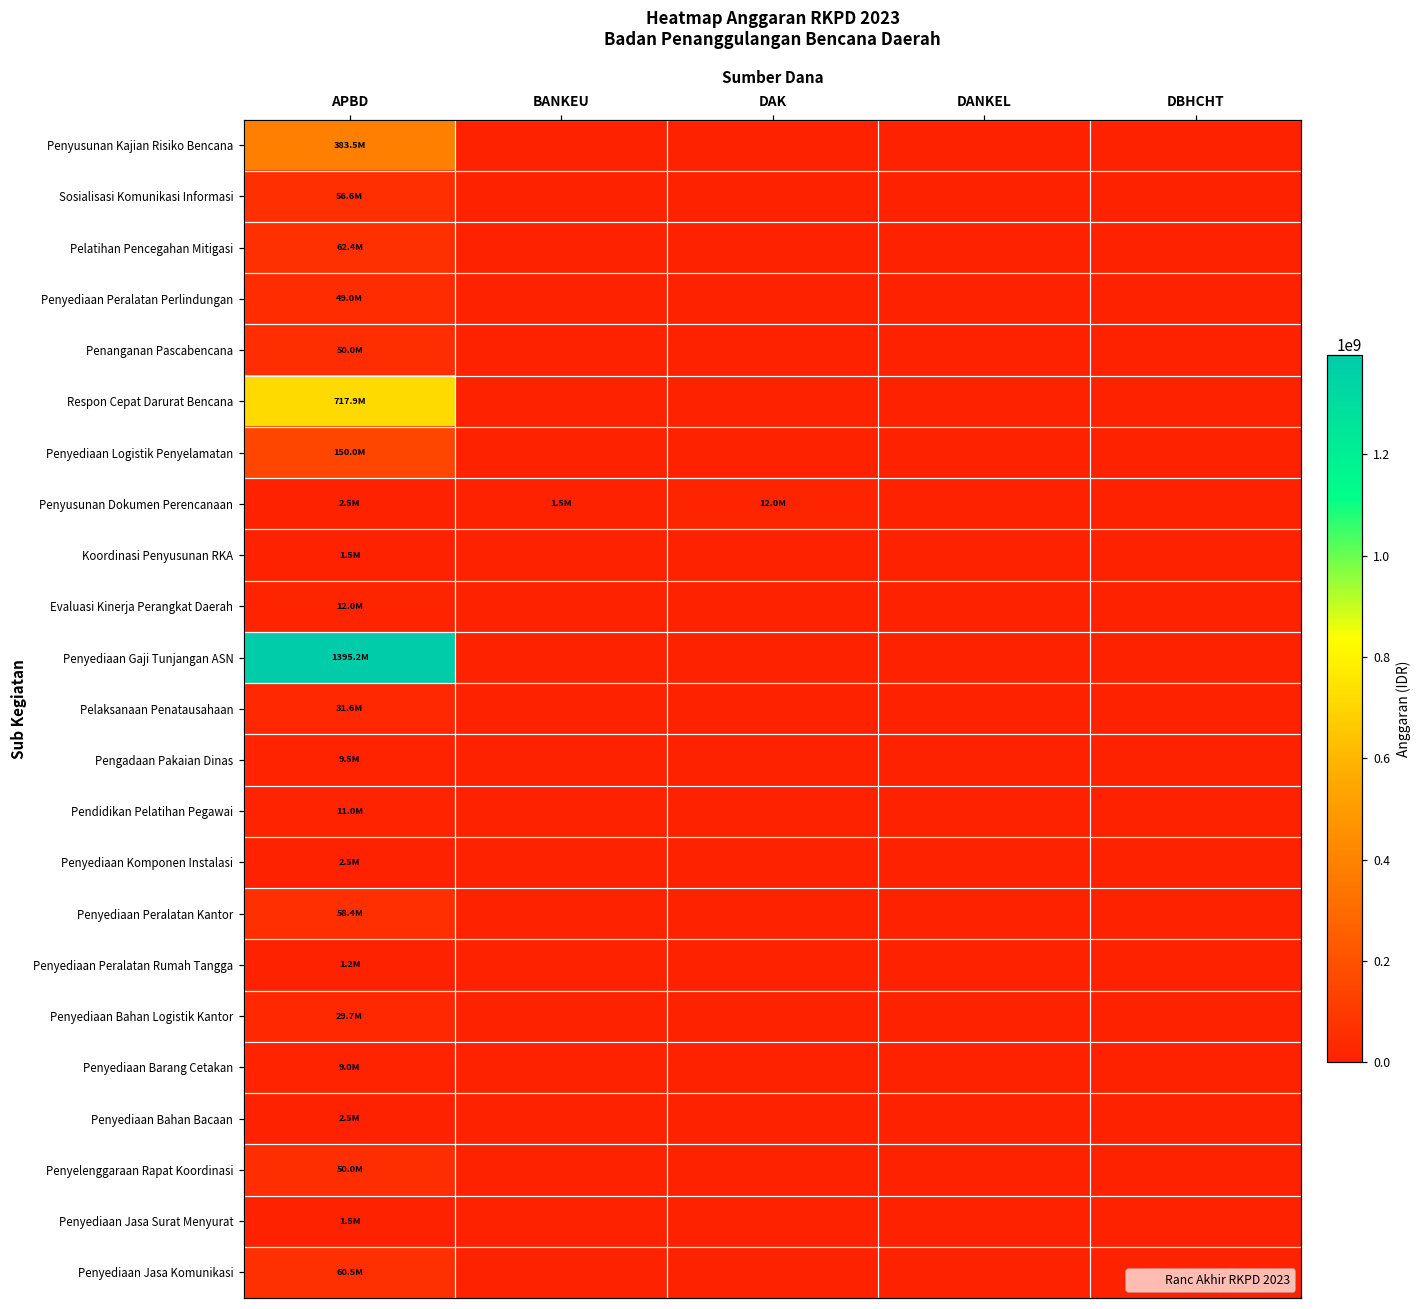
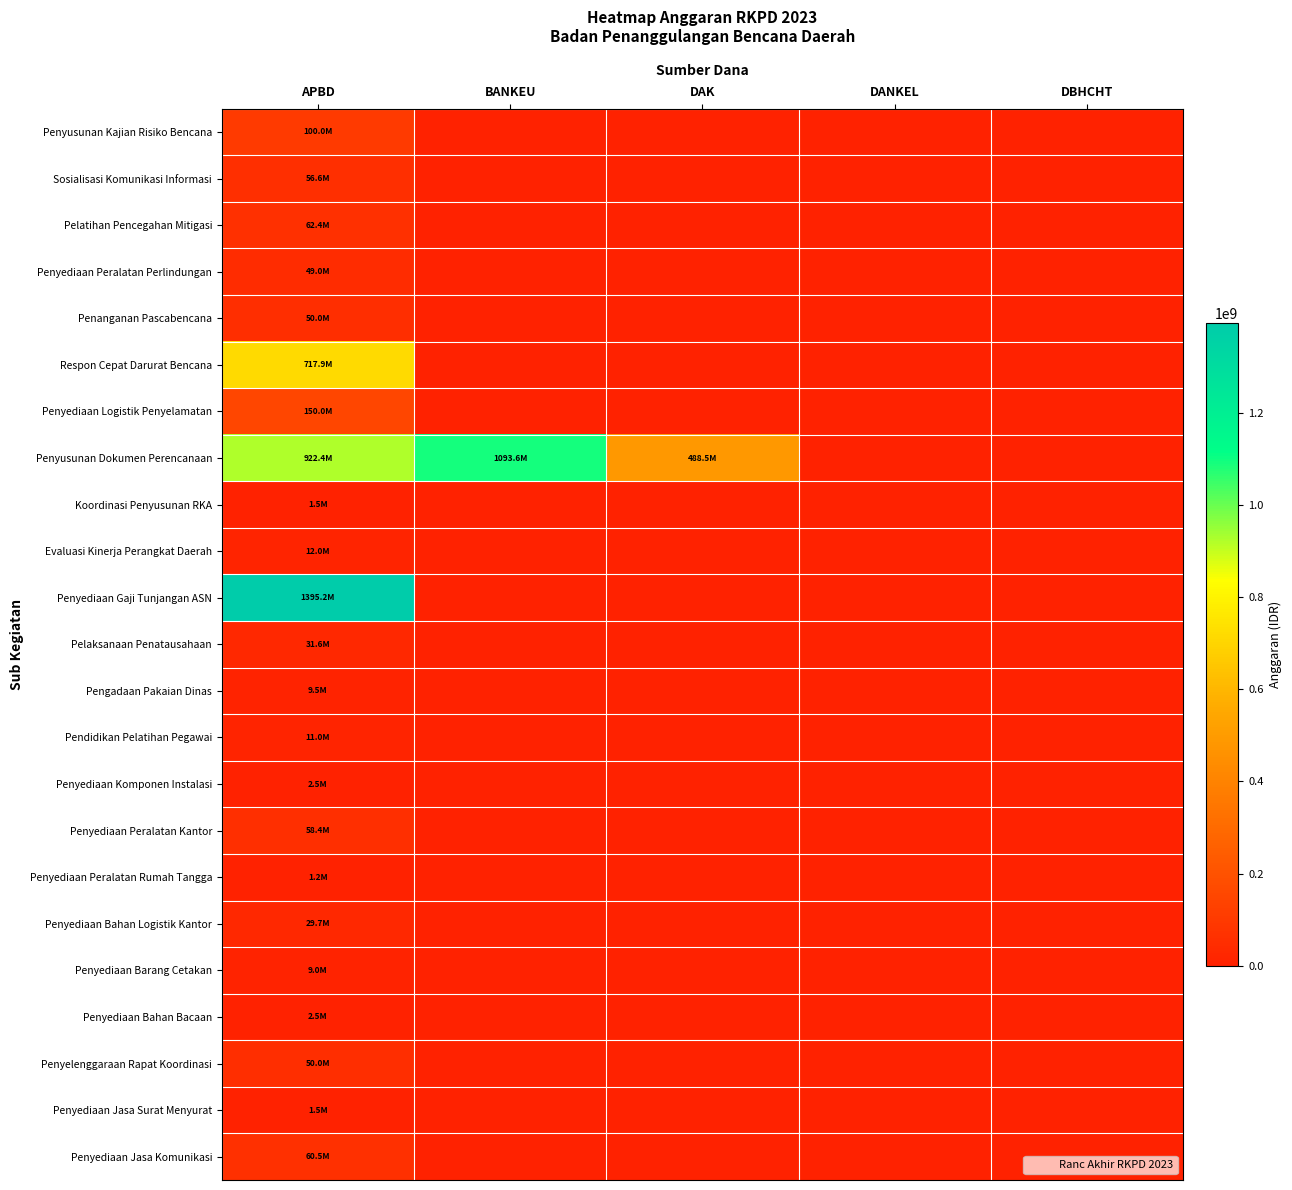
Penyusunan Kajian Risiko Bencana, APBD: 383.5M -> 100.0M
Penyusunan Dokumen Perencanaan, APBD: 2.5M -> 922.4M
Penyusunan Dokumen Perencanaan, BANKEU: 1.5M -> 1093.6M
Penyusunan Dokumen Perencanaan, DAK: 12.0M -> 488.5M
